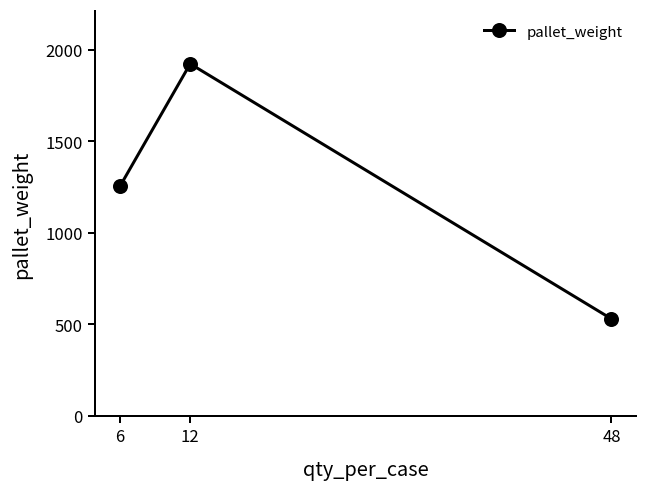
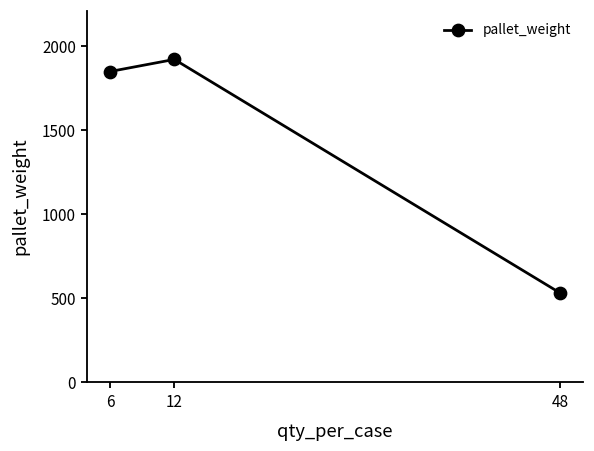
6: 1250 -> 1850
